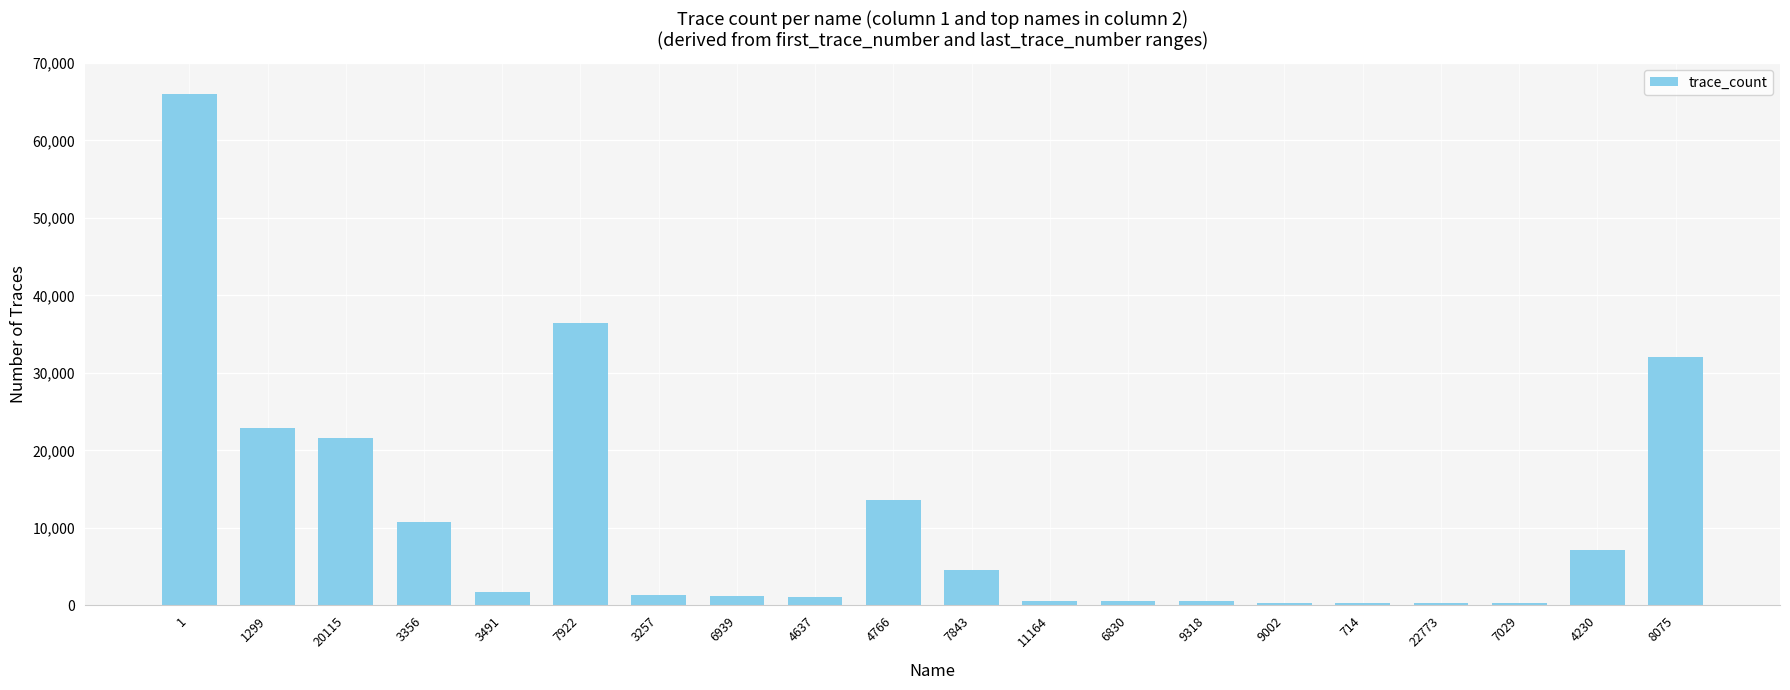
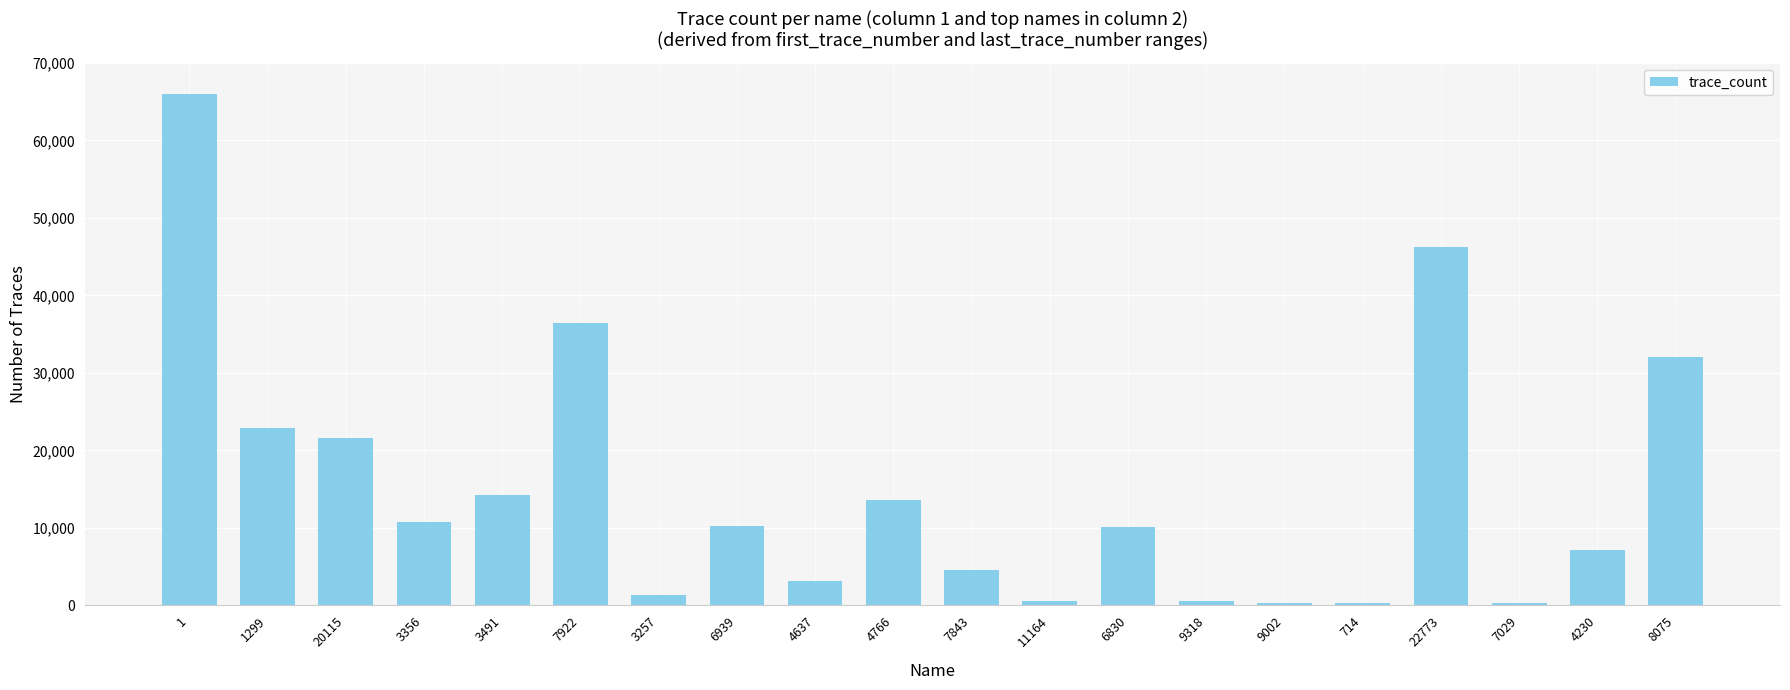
3491: 2,000 -> 14,000
6939: 1,000 -> 10,000
4637: 1,000 -> 3,000
6830: 1,000 -> 10,000
22773: 0 -> 46,000
